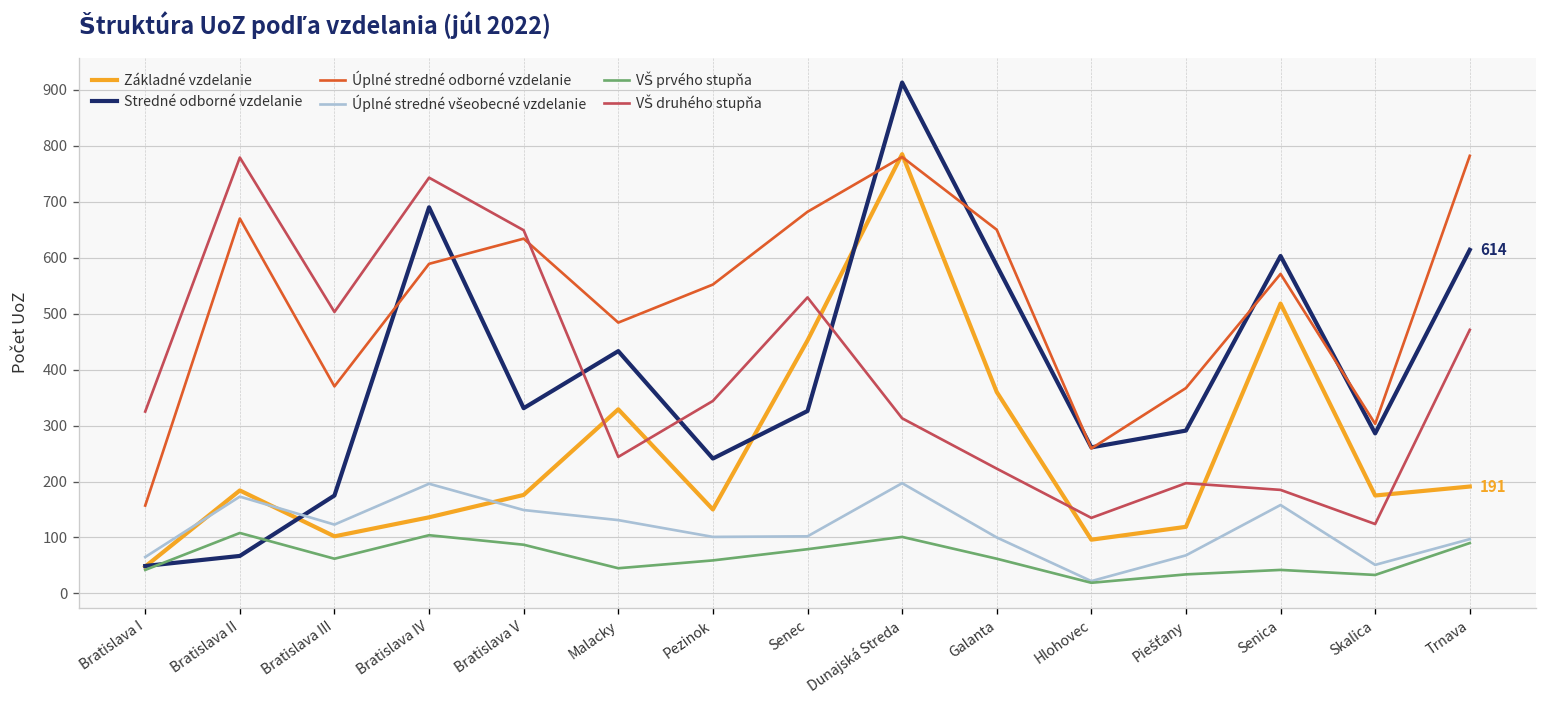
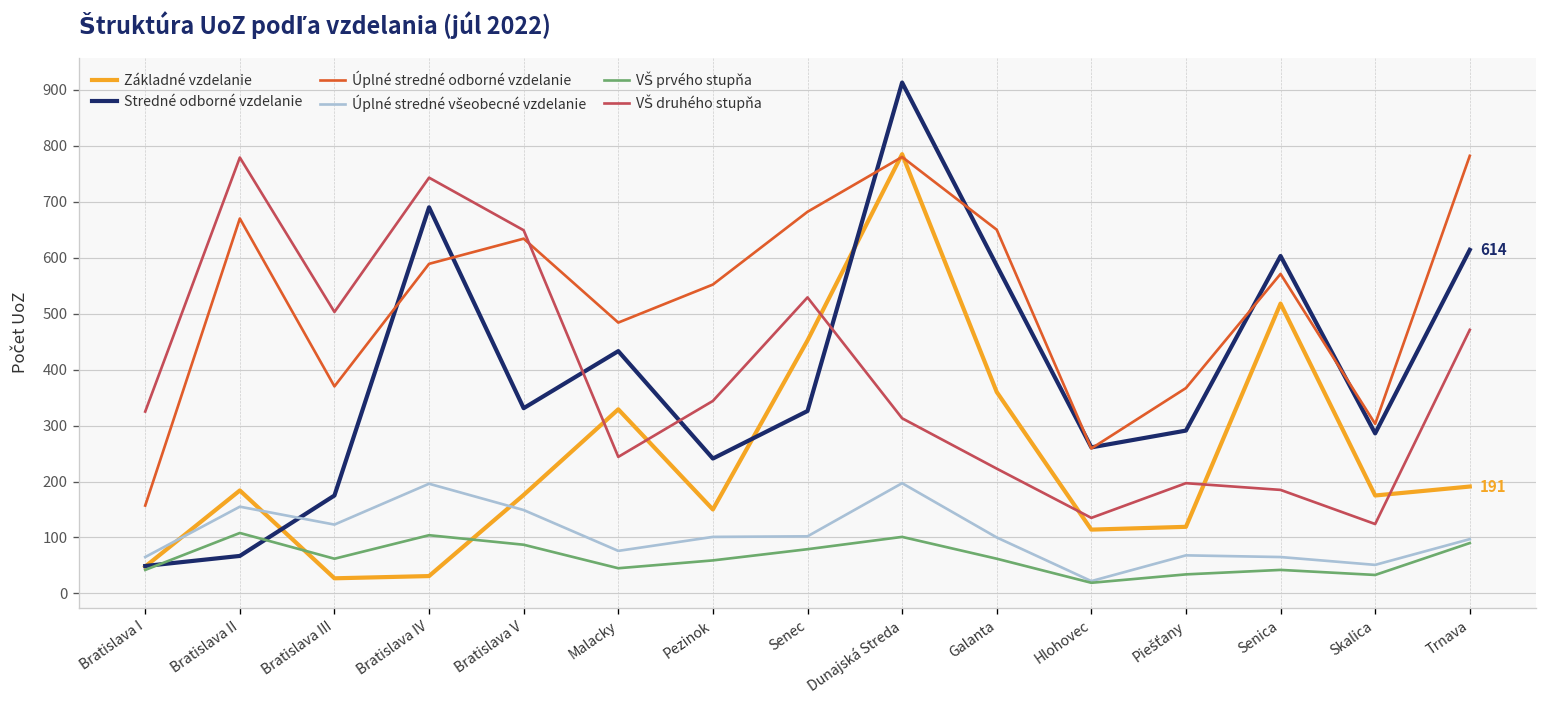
Úplné stredné všeobecné vzdelanie, Bratislava II: 170 -> 160
Základné vzdelanie, Bratislava III: 100 -> 30
Základné vzdelanie, Bratislava IV: 140 -> 30
Úplné stredné všeobecné vzdelanie, Malacky: 130 -> 80
Základné vzdelanie, Hlohovec: 100 -> 110
Úplné stredné všeobecné vzdelanie, Senica: 160 -> 70
